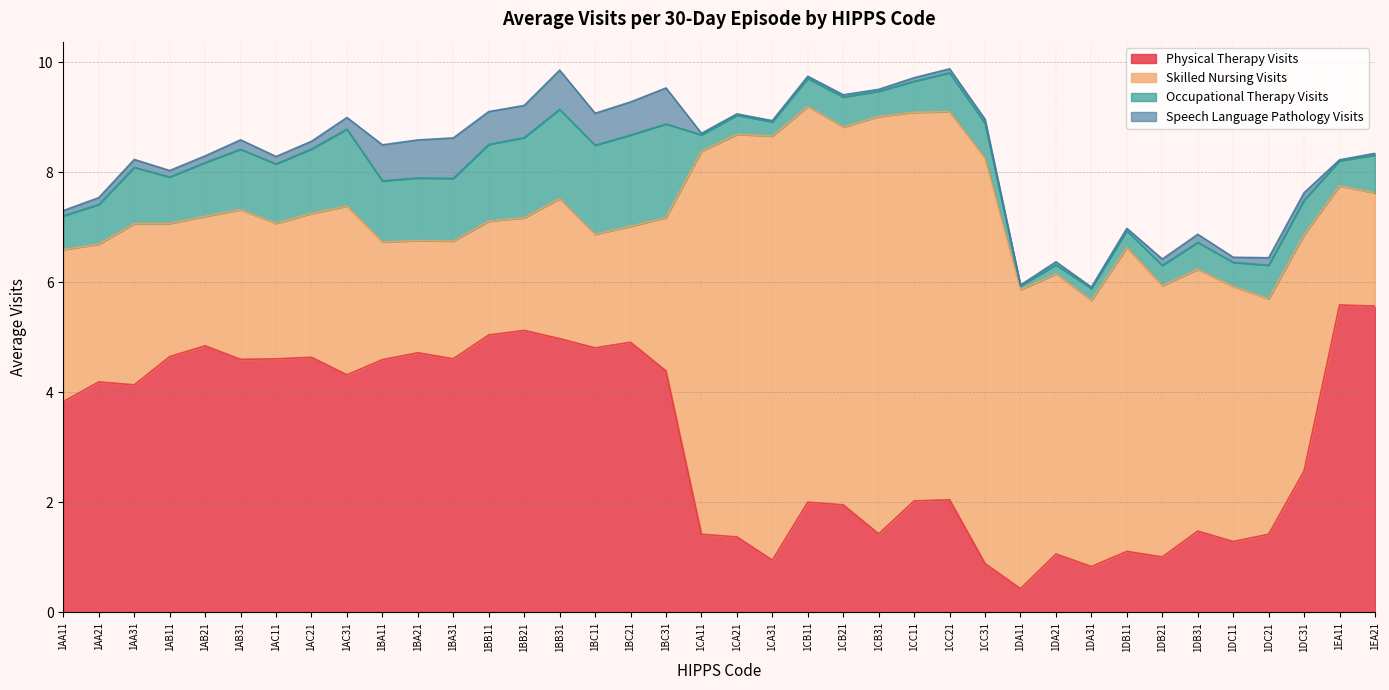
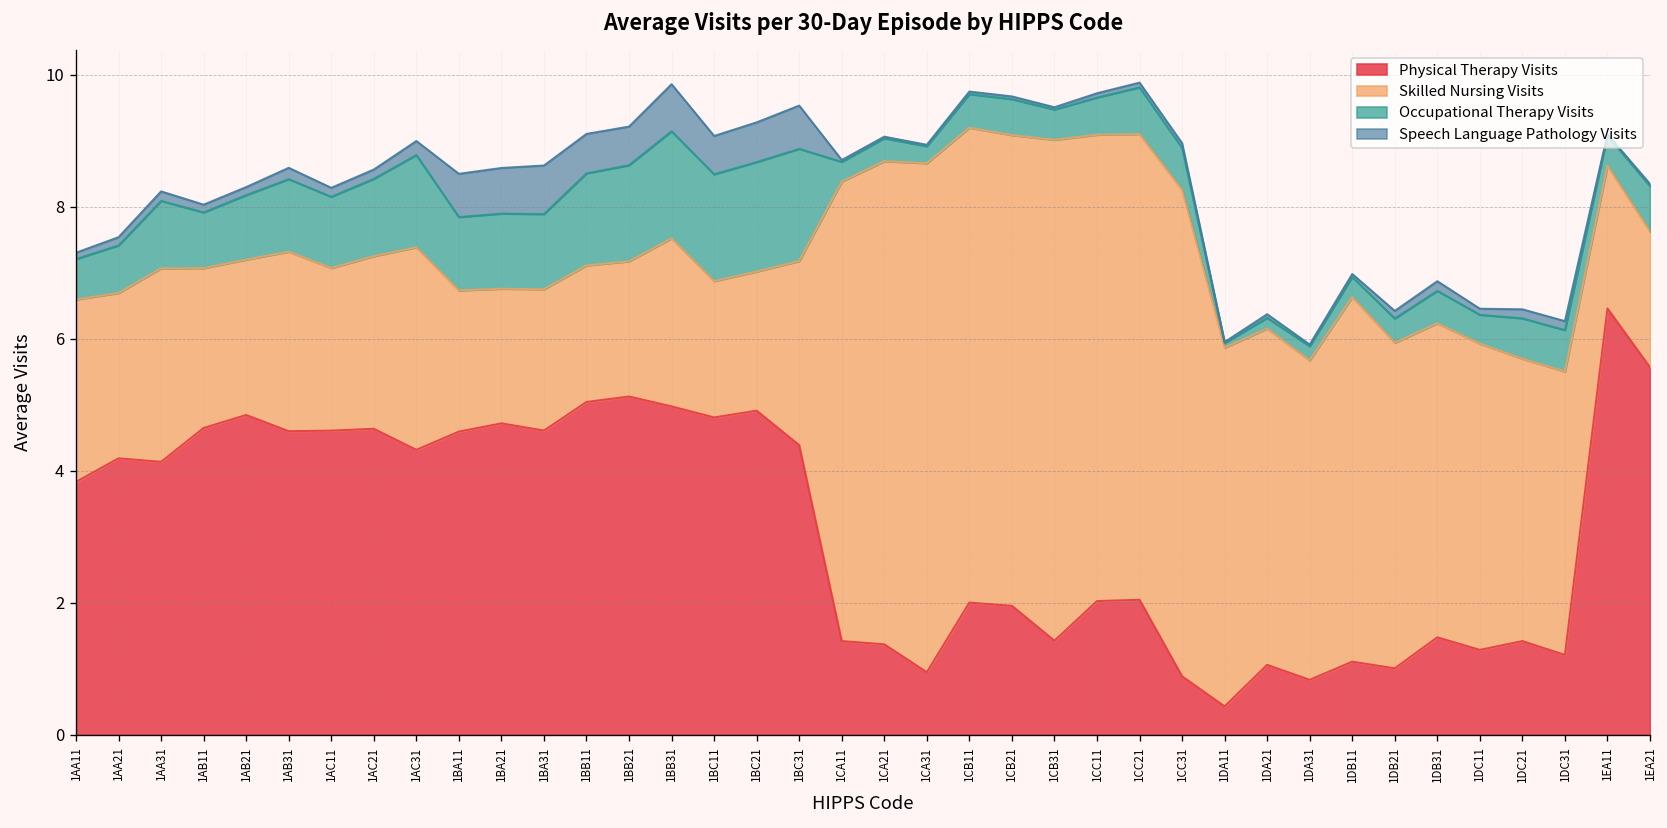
Skilled Nursing Visits, 1CB21: 6.9 -> 7.1
Physical Therapy Visits, 1DC31: 2.6 -> 1.2
Physical Therapy Visits, 1EA11: 5.6 -> 6.5
